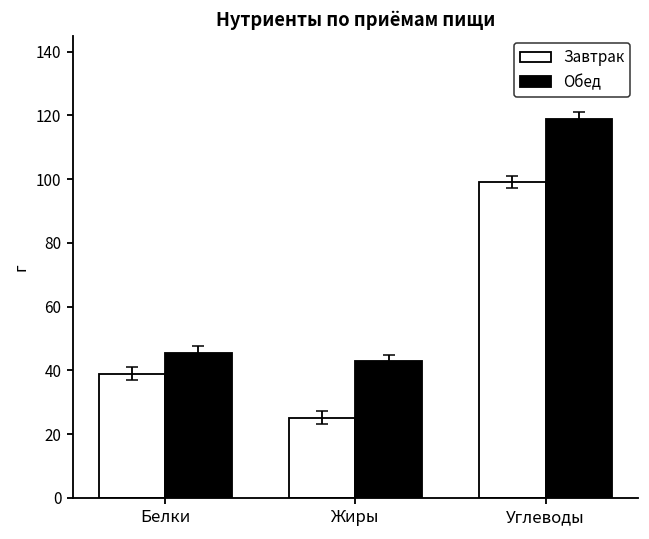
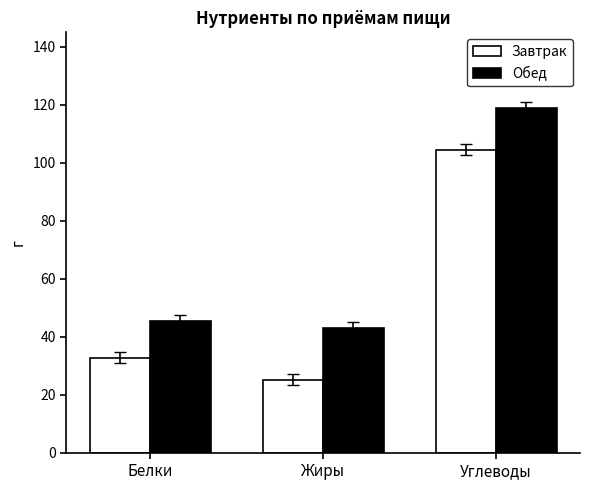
Завтрак, Белки: 39 -> 33
Завтрак, Углеводы: 99 -> 105
